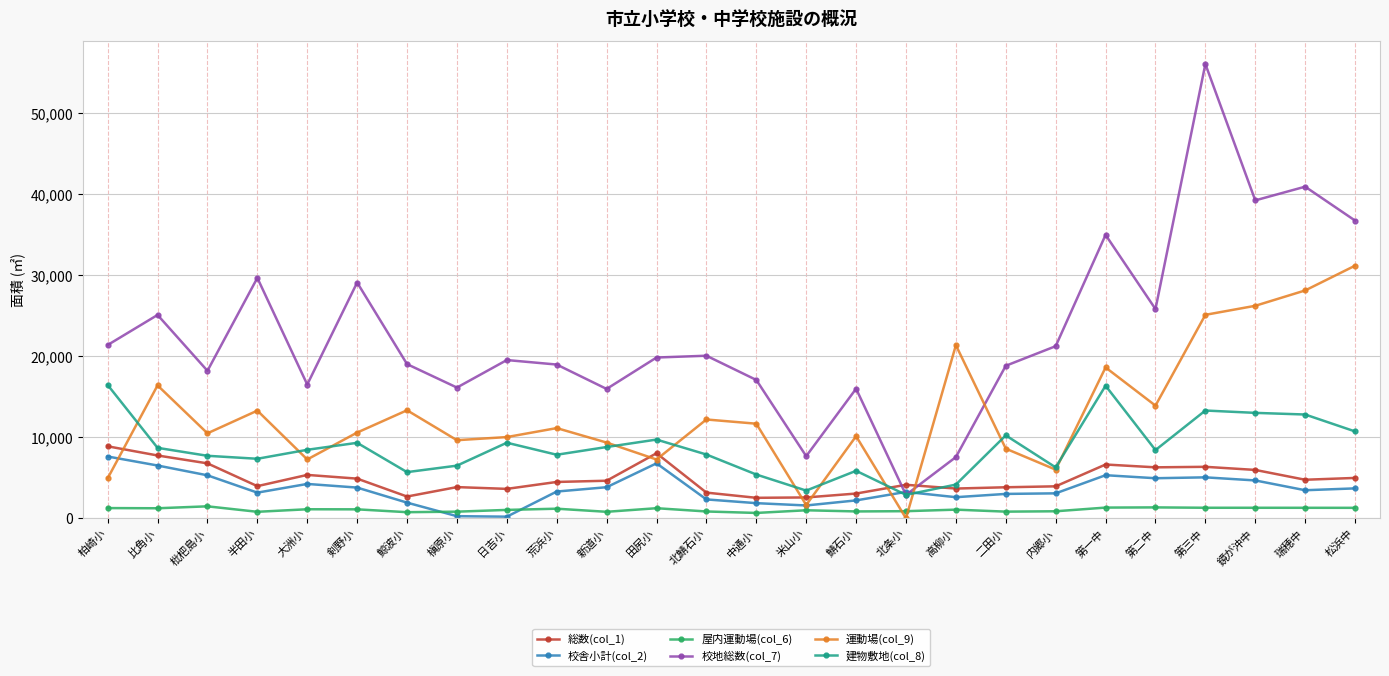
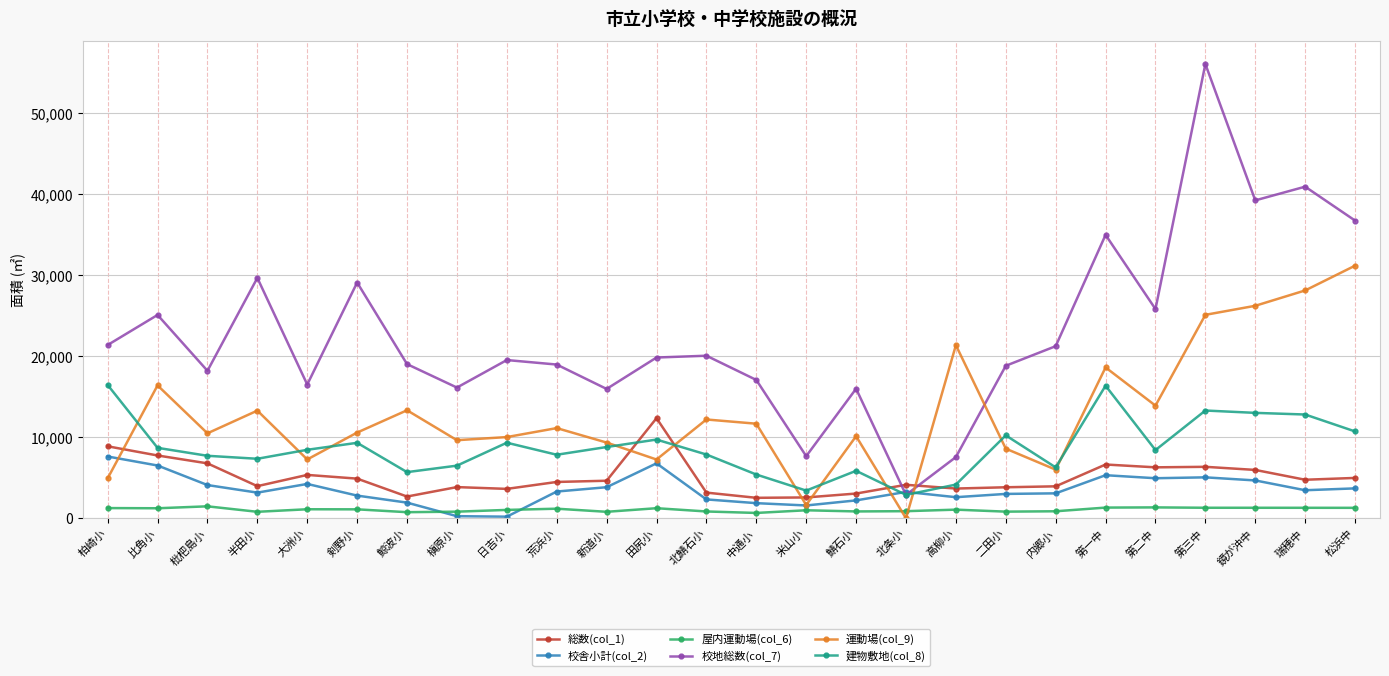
校舎小計(col_2), 枇杷島小: 5,000 -> 4,000
校舎小計(col_2), 剣野小: 4,000 -> 3,000
総数(col_1), 田尻小: 8,000 -> 12,000
